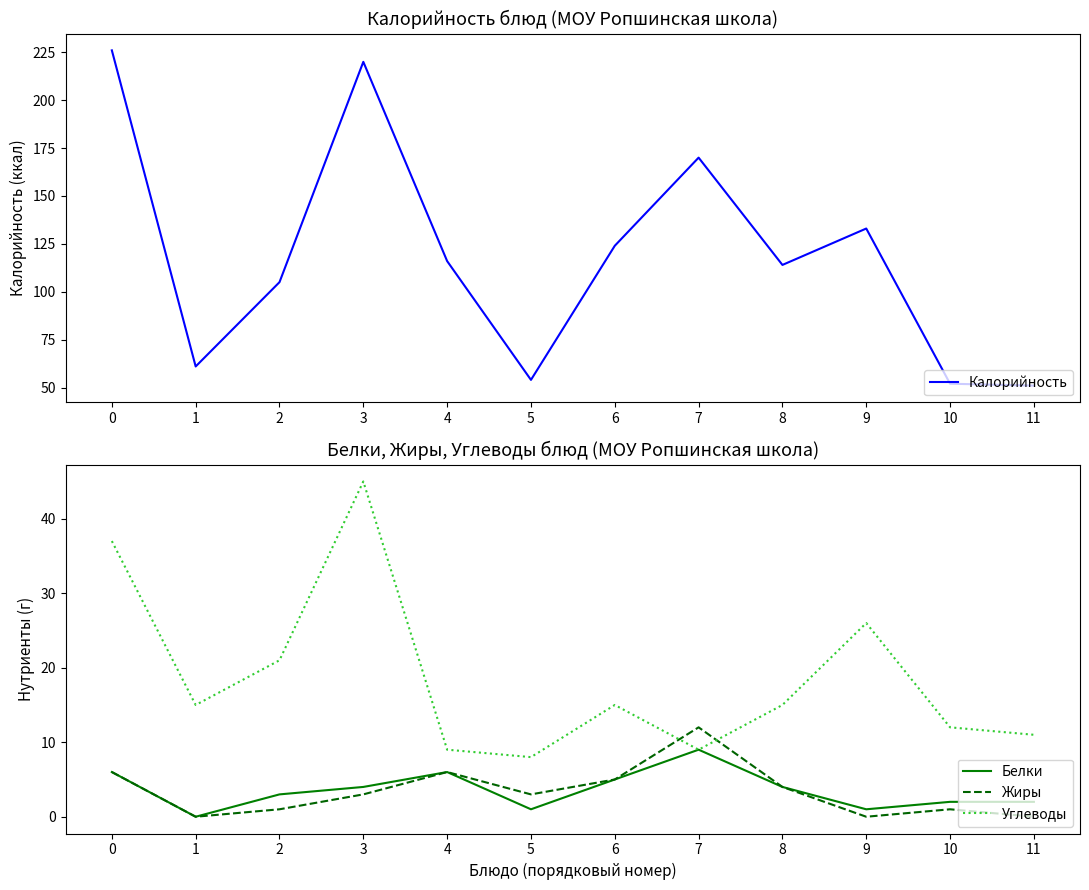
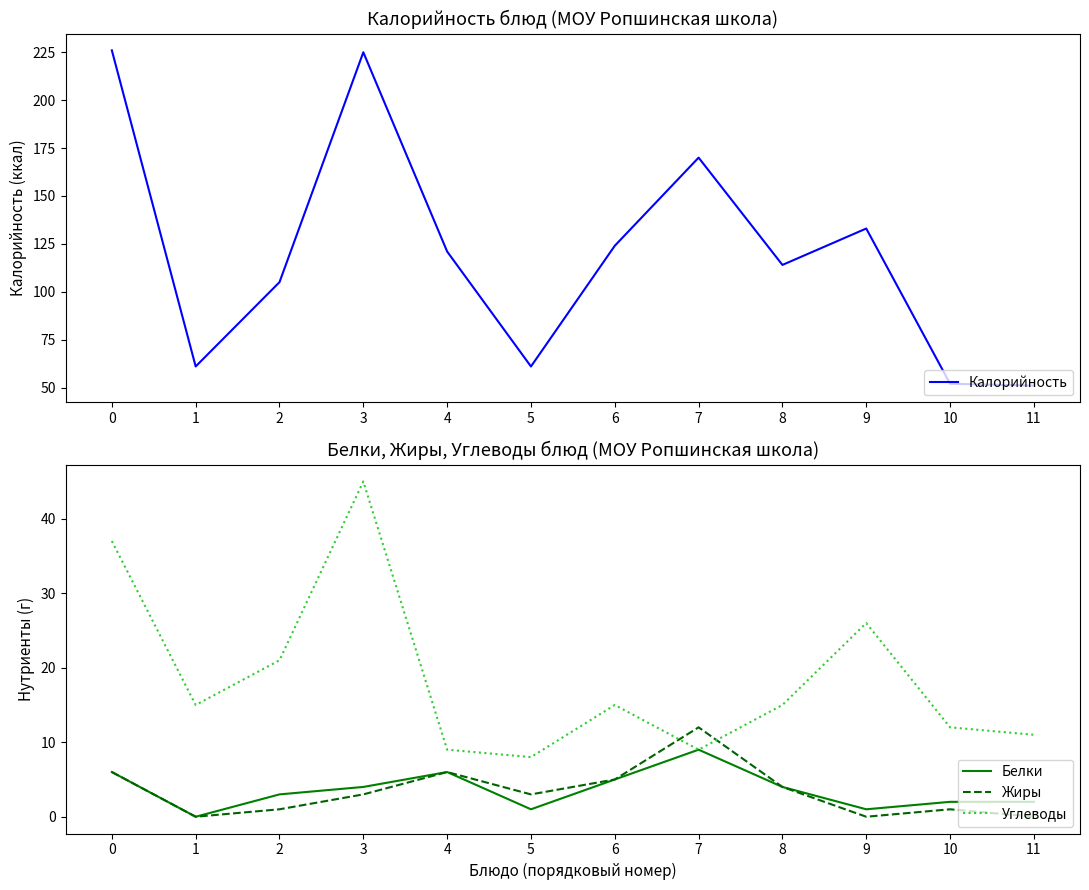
Калорийность блюд (МОУ Ропшинская школа), 3: 220 -> 225
Калорийность блюд (МОУ Ропшинская школа), 4: 116 -> 121
Калорийность блюд (МОУ Ропшинская школа), 5: 54 -> 61
